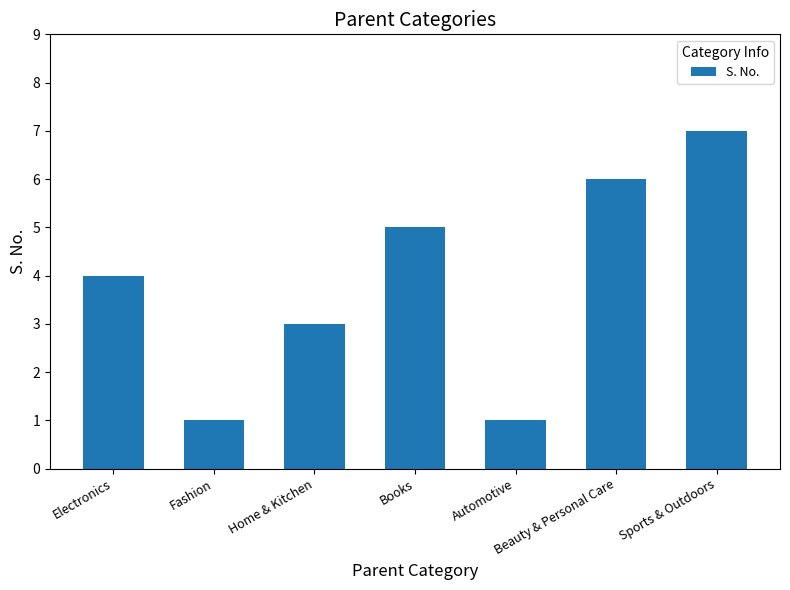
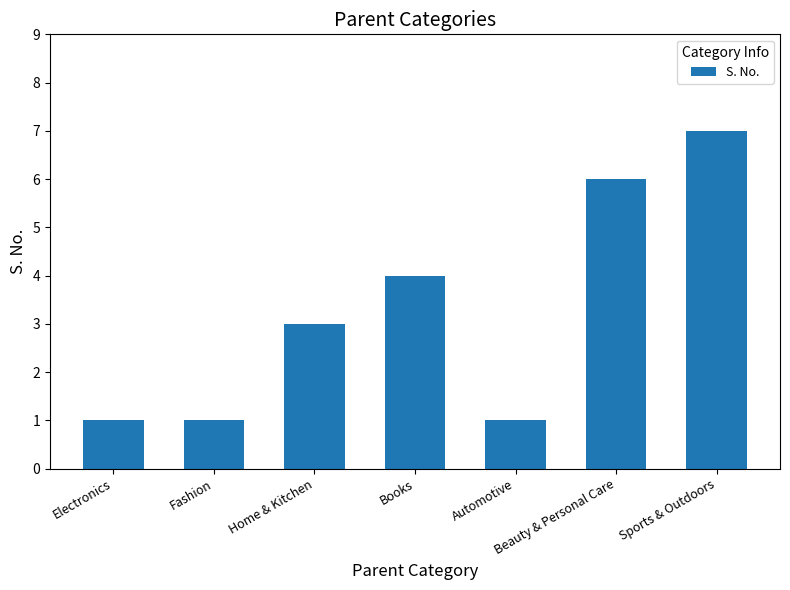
Electronics: 4 -> 1
Books: 5 -> 4
